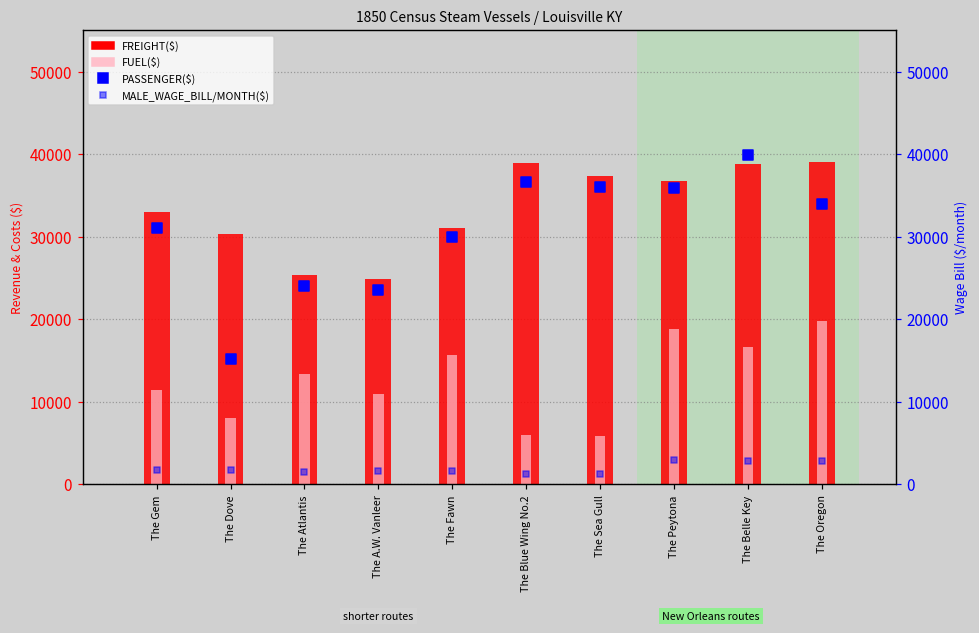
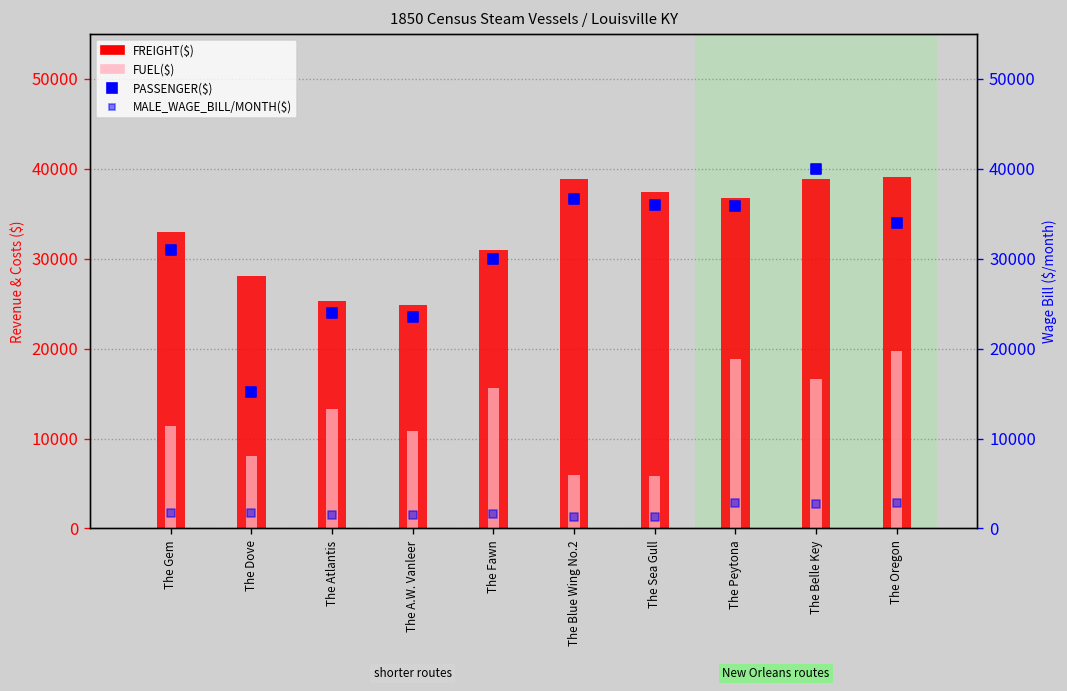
FREIGHT($), The Dove: 30000 -> 28000
